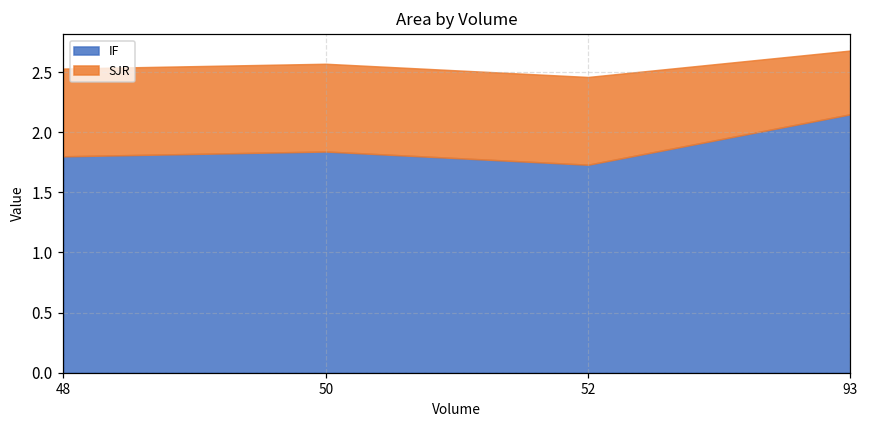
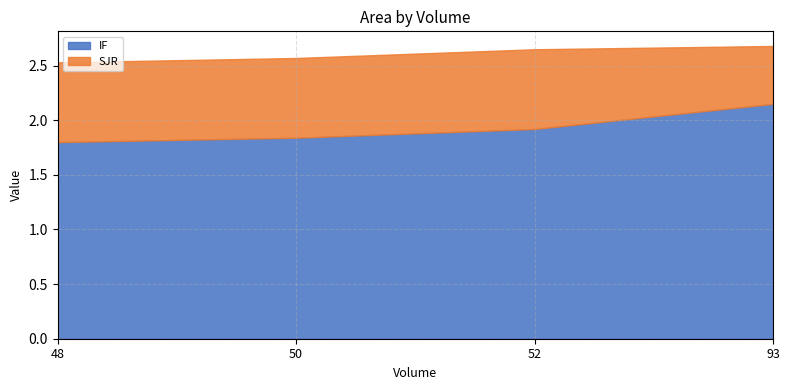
IF, 52: 1.73 -> 1.92
